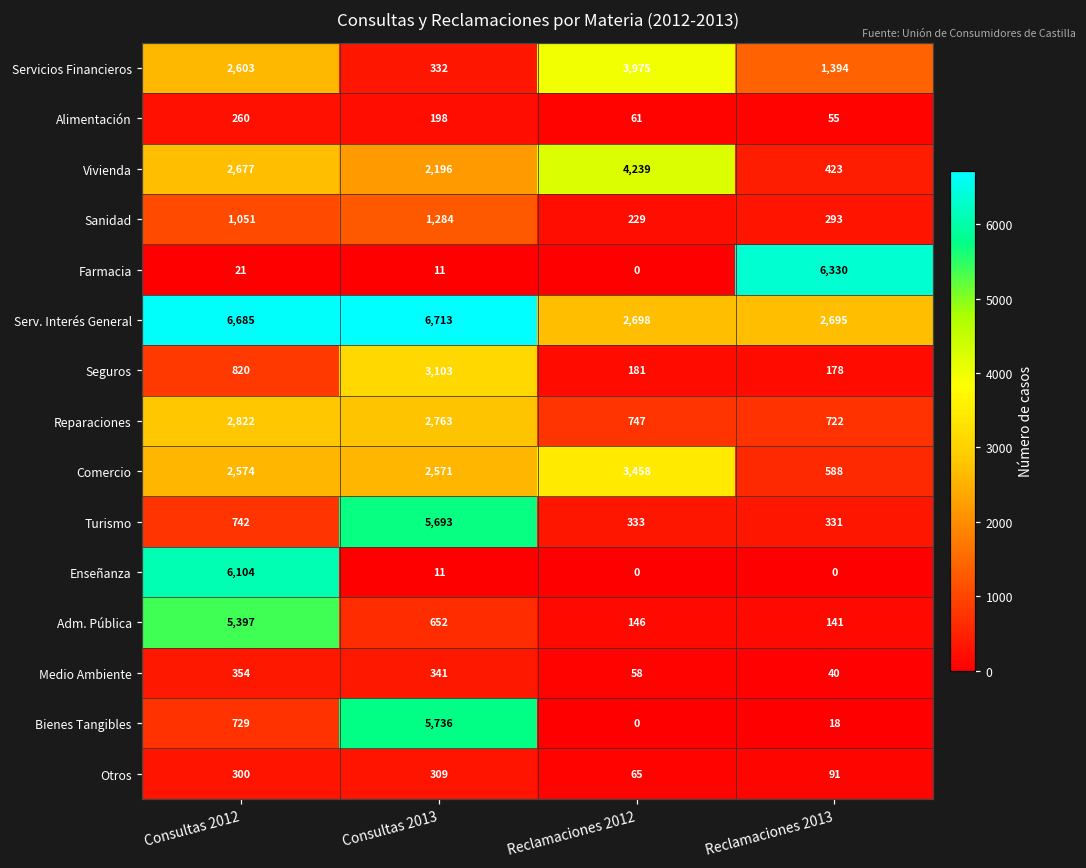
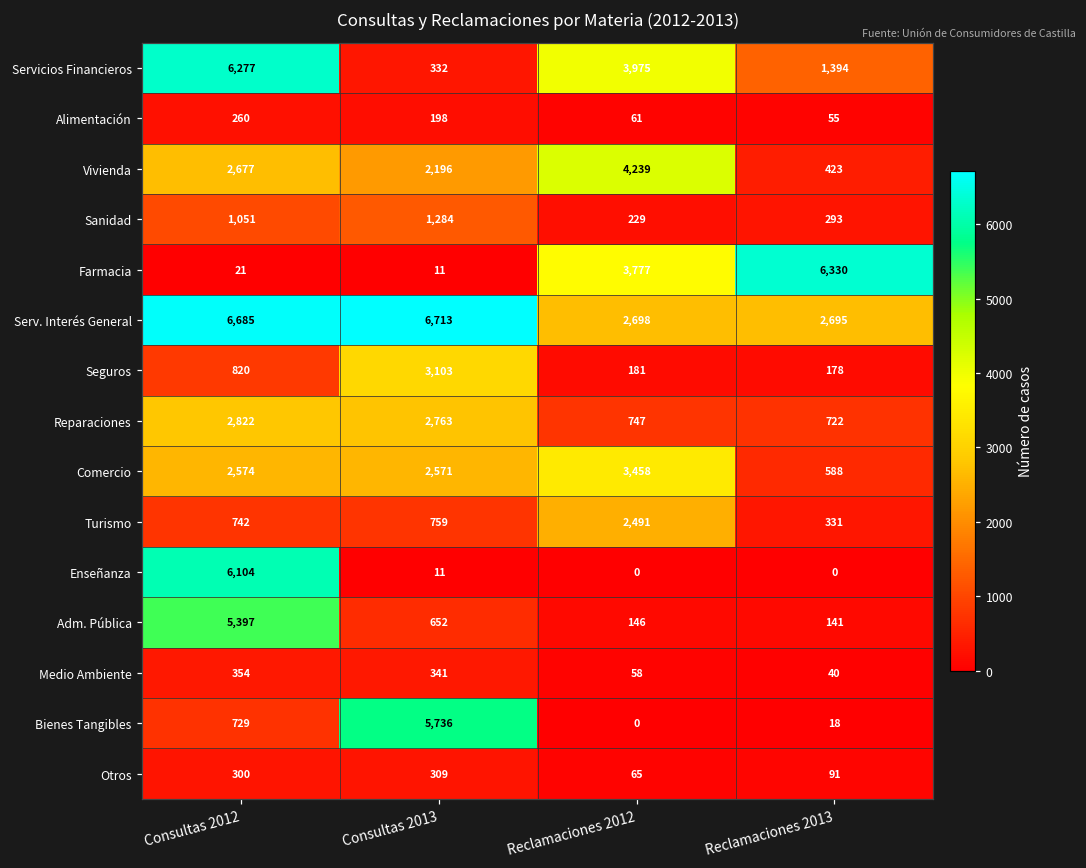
Servicios Financieros, Consultas 2012: 2,603 -> 6,277
Farmacia, Reclamaciones 2012: 0 -> 3,777
Turismo, Consultas 2013: 5,693 -> 759
Turismo, Reclamaciones 2012: 333 -> 2,491
